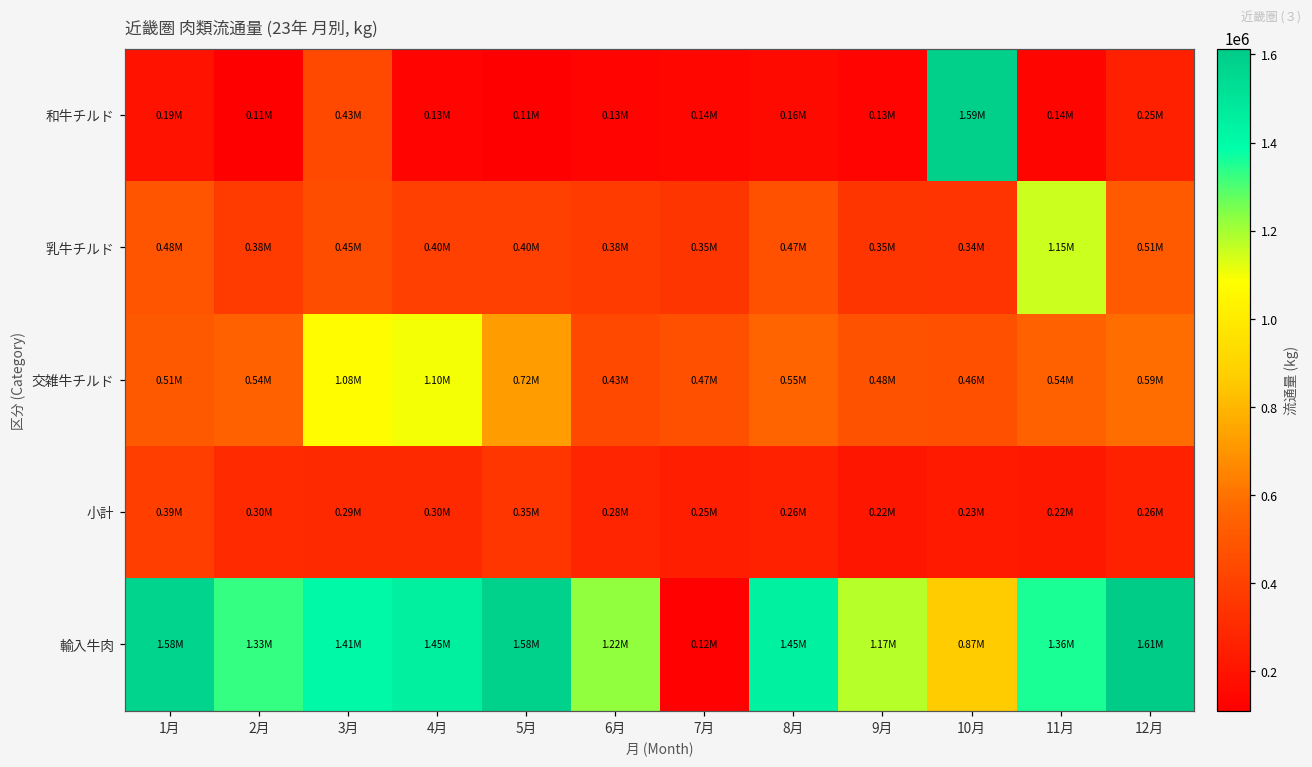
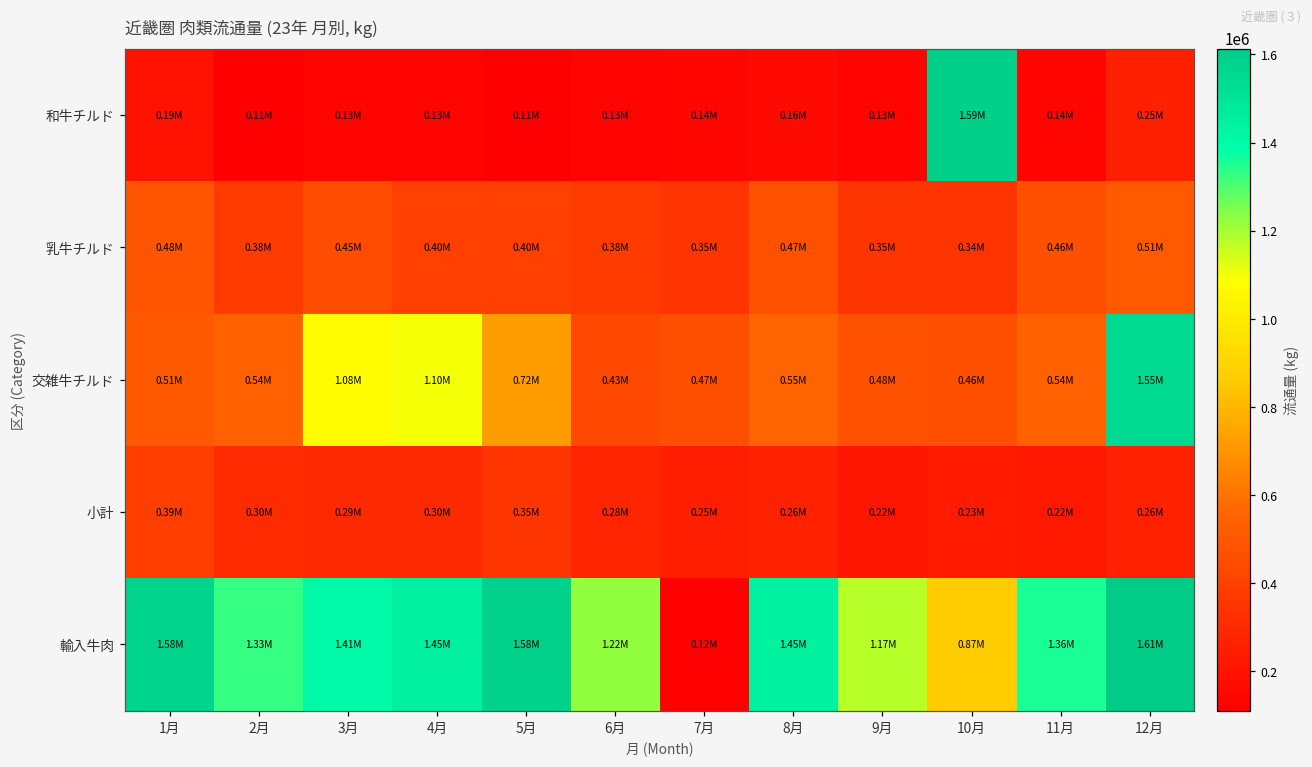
和牛チルド, 3月: 0.43M -> 0.13M
乳牛チルド, 11月: 1.15M -> 0.46M
交雑牛チルド, 12月: 0.59M -> 1.55M
